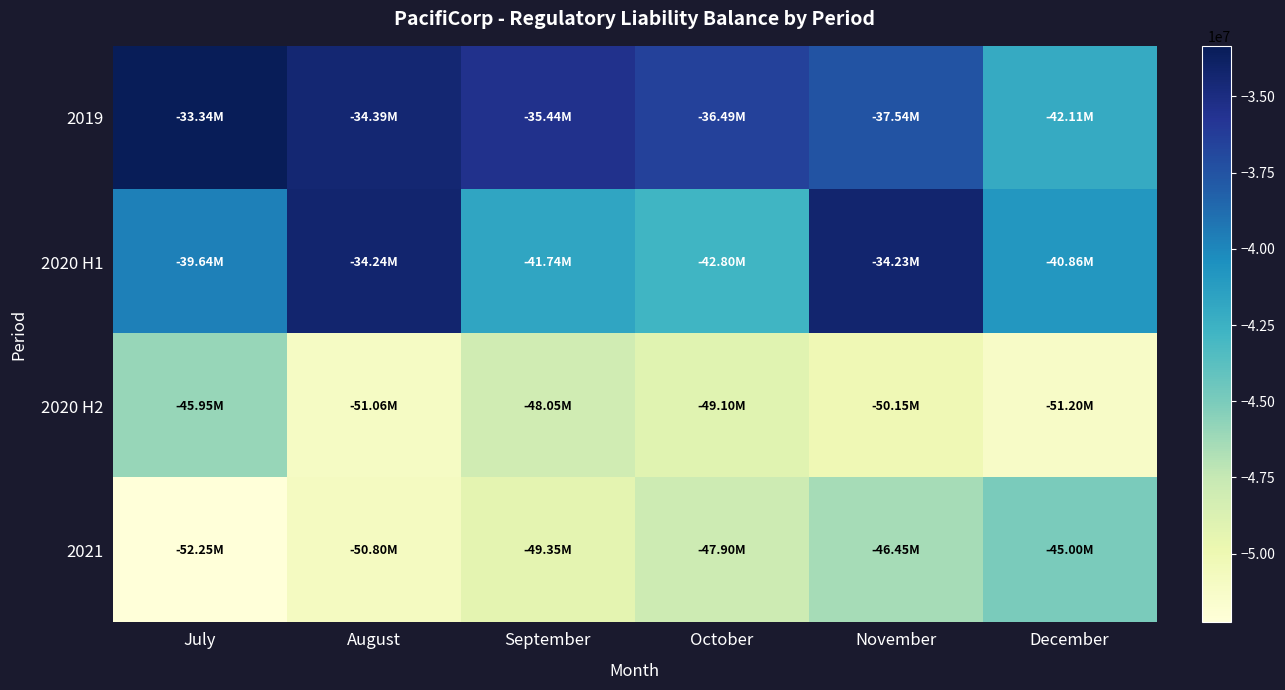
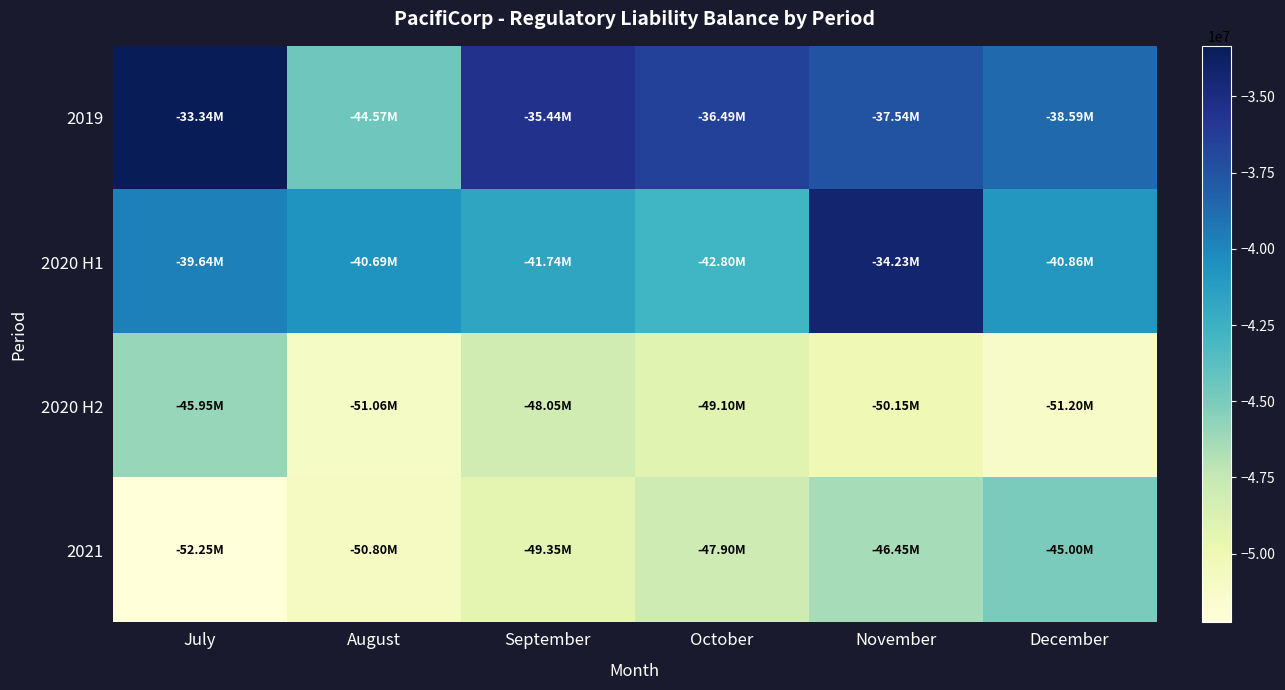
2019, August: -34.39M -> -44.57M
2019, December: -42.11M -> -38.59M
2020 H1, August: -34.24M -> -40.69M
